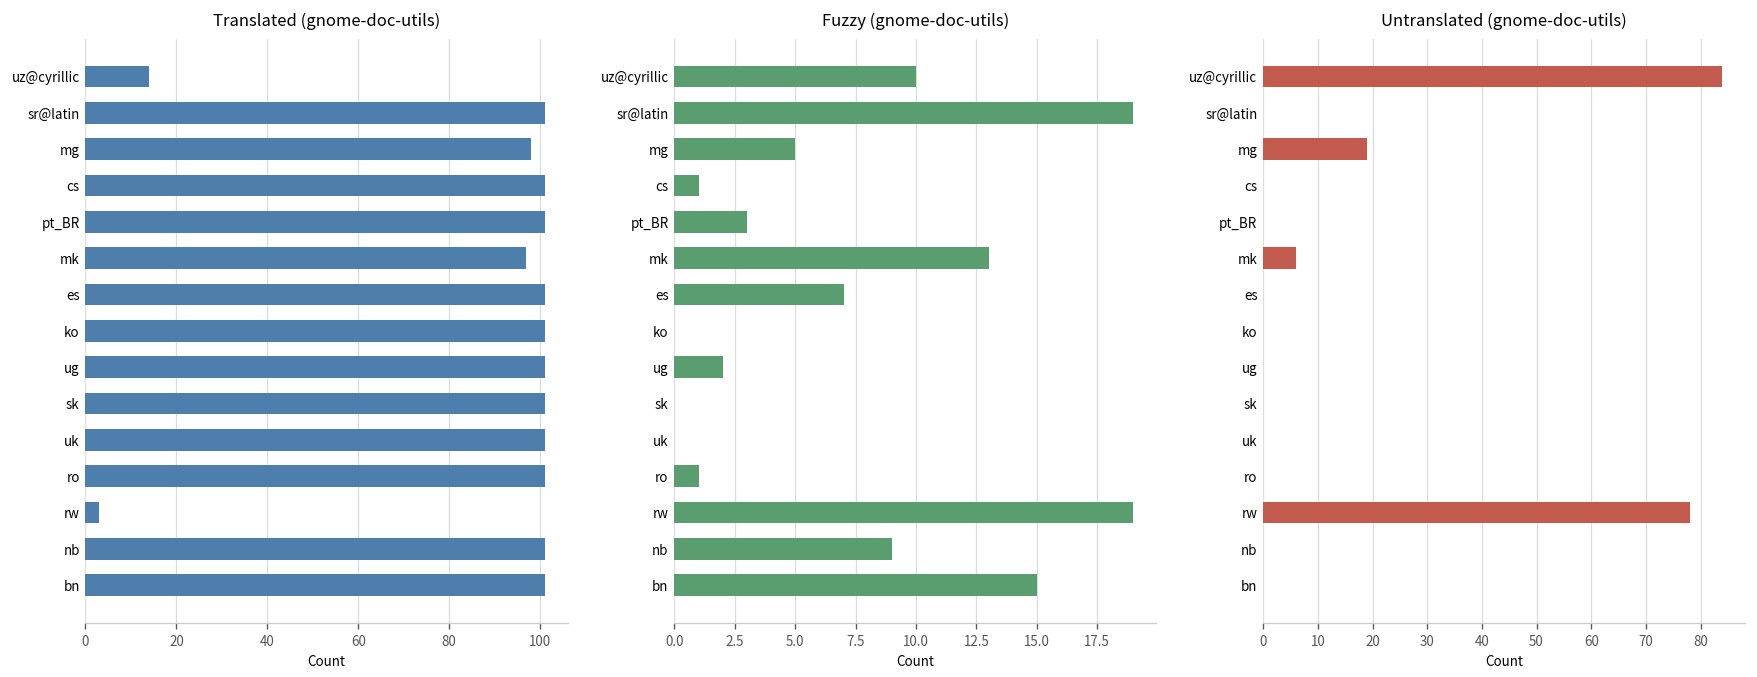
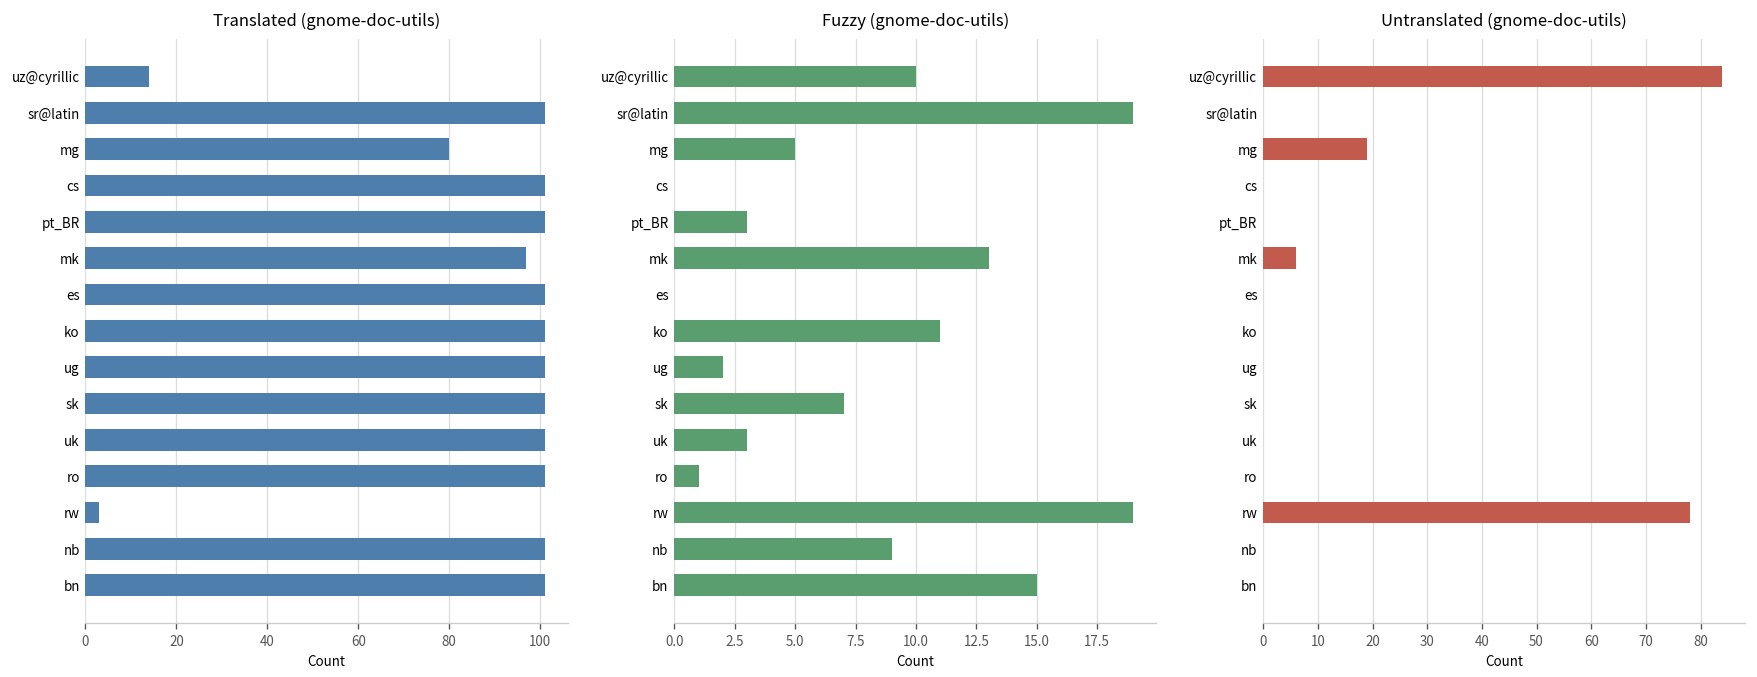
Translated (gnome-doc-utils), mg: 98 -> 80
Fuzzy (gnome-doc-utils), cs: 1 -> 0
Fuzzy (gnome-doc-utils), es: 7 -> 0
Fuzzy (gnome-doc-utils), ko: 0 -> 11
Fuzzy (gnome-doc-utils), sk: 0 -> 7
Fuzzy (gnome-doc-utils), uk: 0 -> 3
